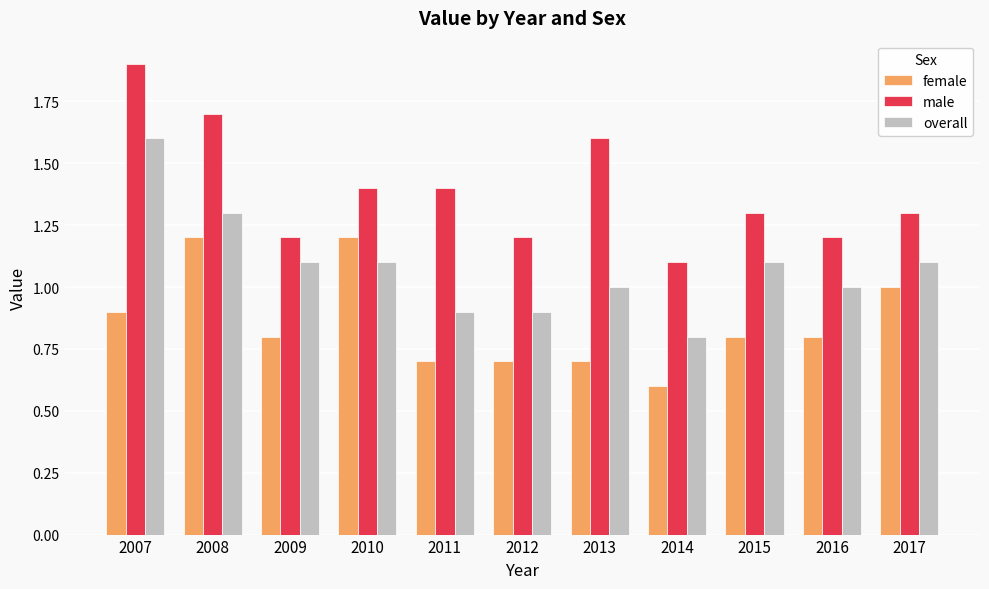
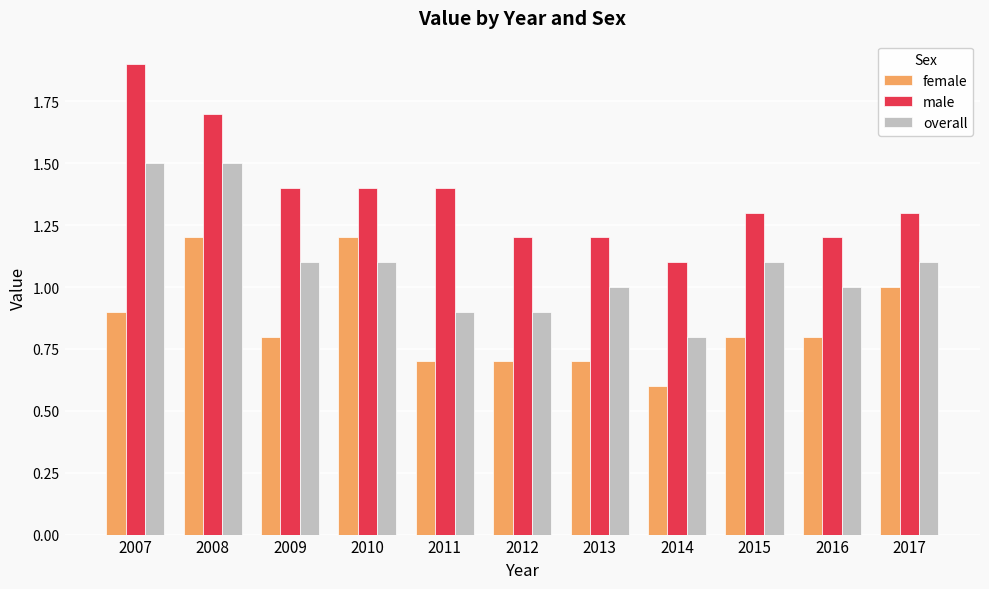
overall, 2007: 1.6 -> 1.5
overall, 2008: 1.3 -> 1.5
male, 2009: 1.2 -> 1.4
male, 2013: 1.6 -> 1.2
